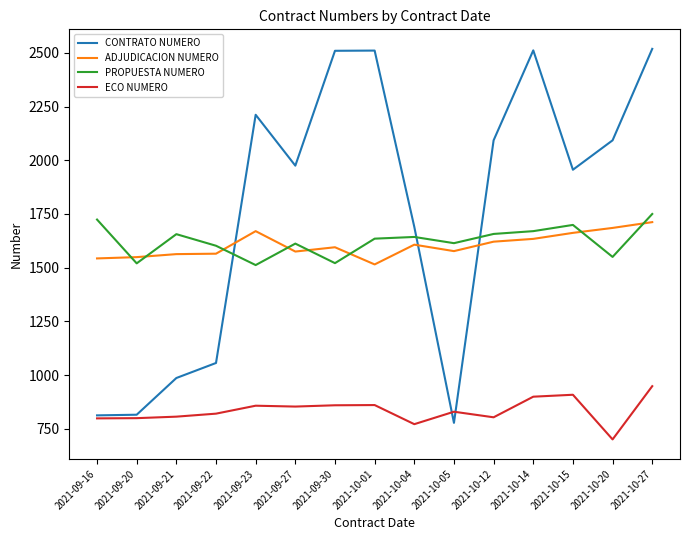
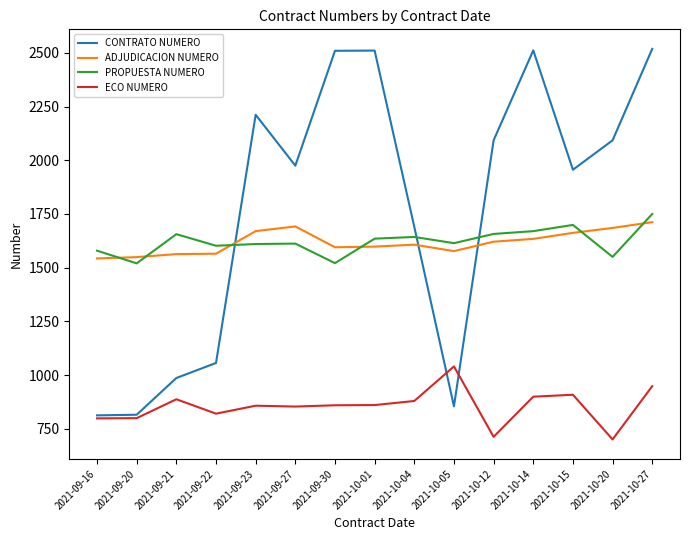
PROPUESTA NUMERO, 2021-09-16: 1720 -> 1580
ECO NUMERO, 2021-09-21: 810 -> 890
PROPUESTA NUMERO, 2021-09-23: 1510 -> 1610
ADJUDICACION NUMERO, 2021-09-27: 1580 -> 1690
ADJUDICACION NUMERO, 2021-10-01: 1520 -> 1600
ECO NUMERO, 2021-10-04: 770 -> 880
CONTRATO NUMERO, 2021-10-05: 780 -> 850
ECO NUMERO, 2021-10-05: 830 -> 1040
ECO NUMERO, 2021-10-12: 800 -> 710
